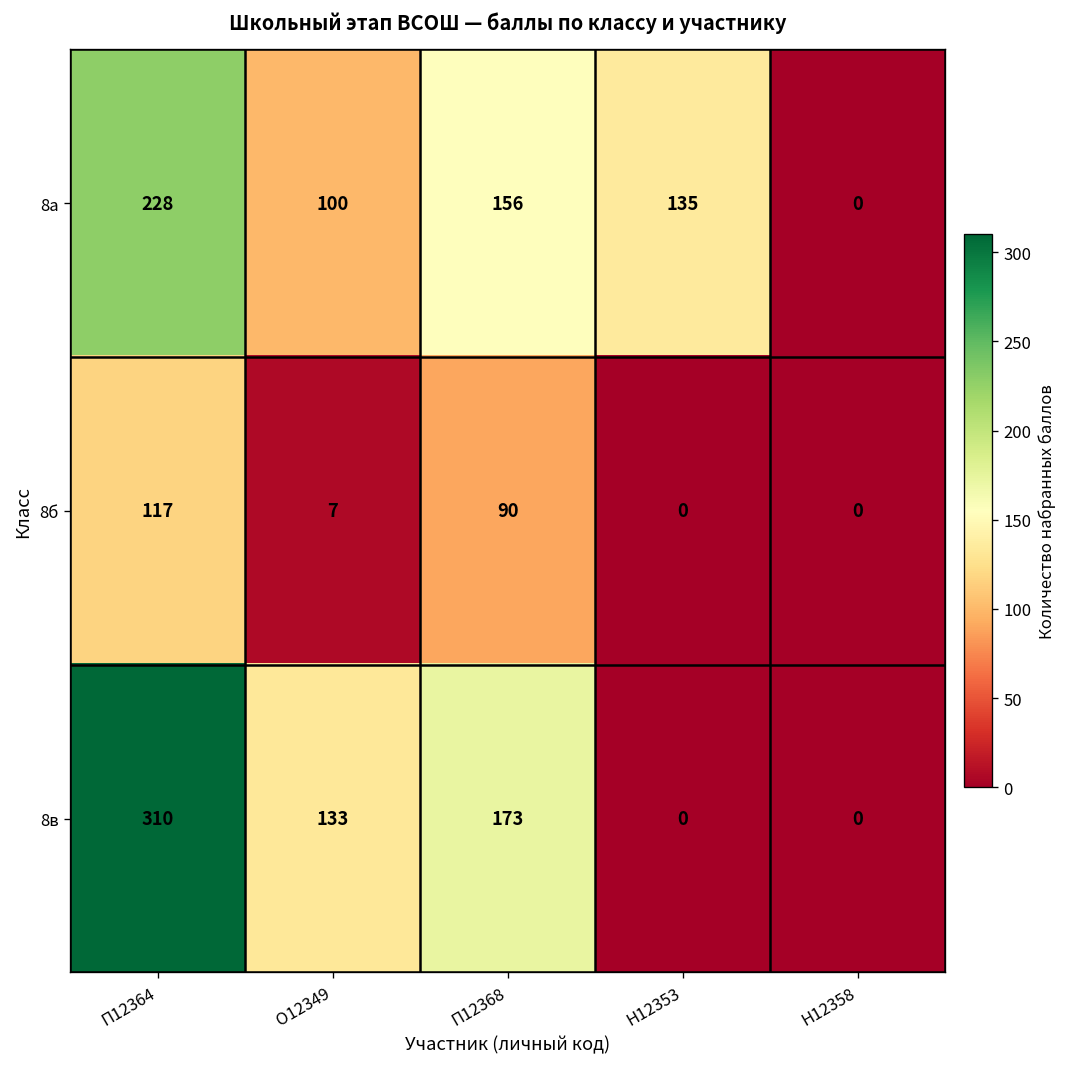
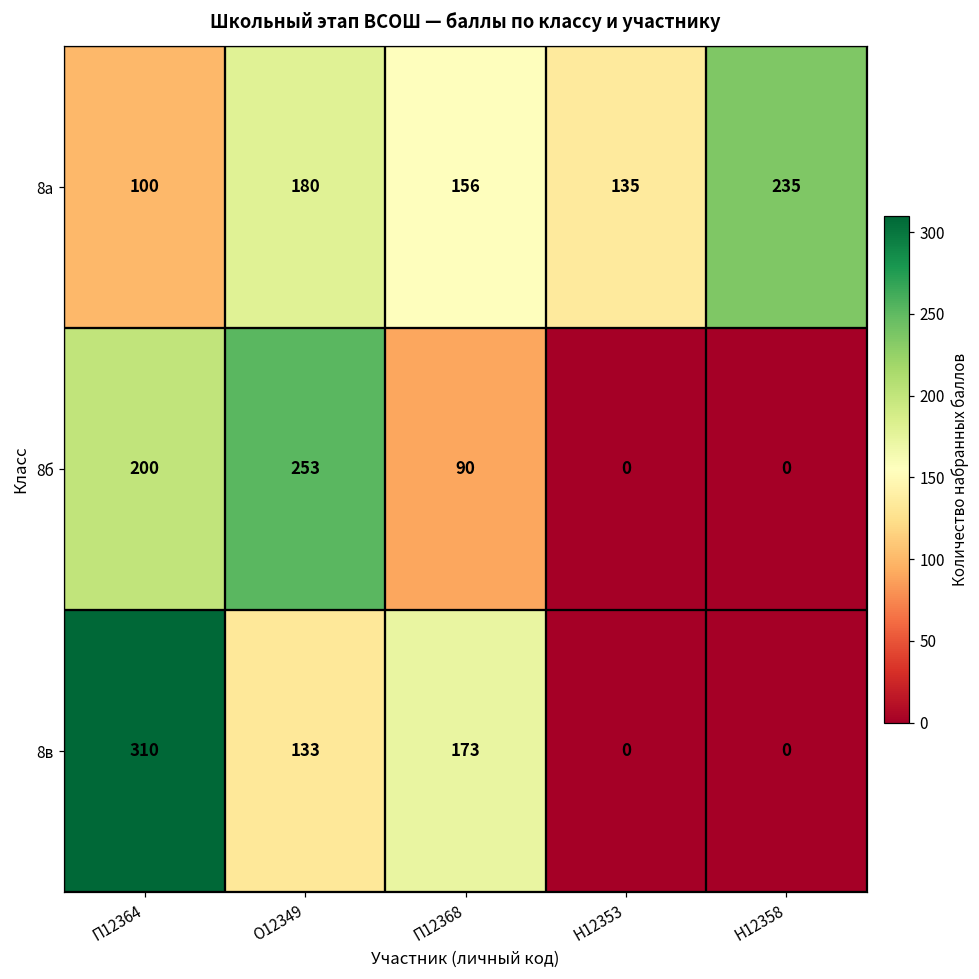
8а, П12364: 228 -> 100
8а, О12349: 100 -> 180
8а, Н12358: 0 -> 235
8б, П12364: 117 -> 200
8б, О12349: 7 -> 253
